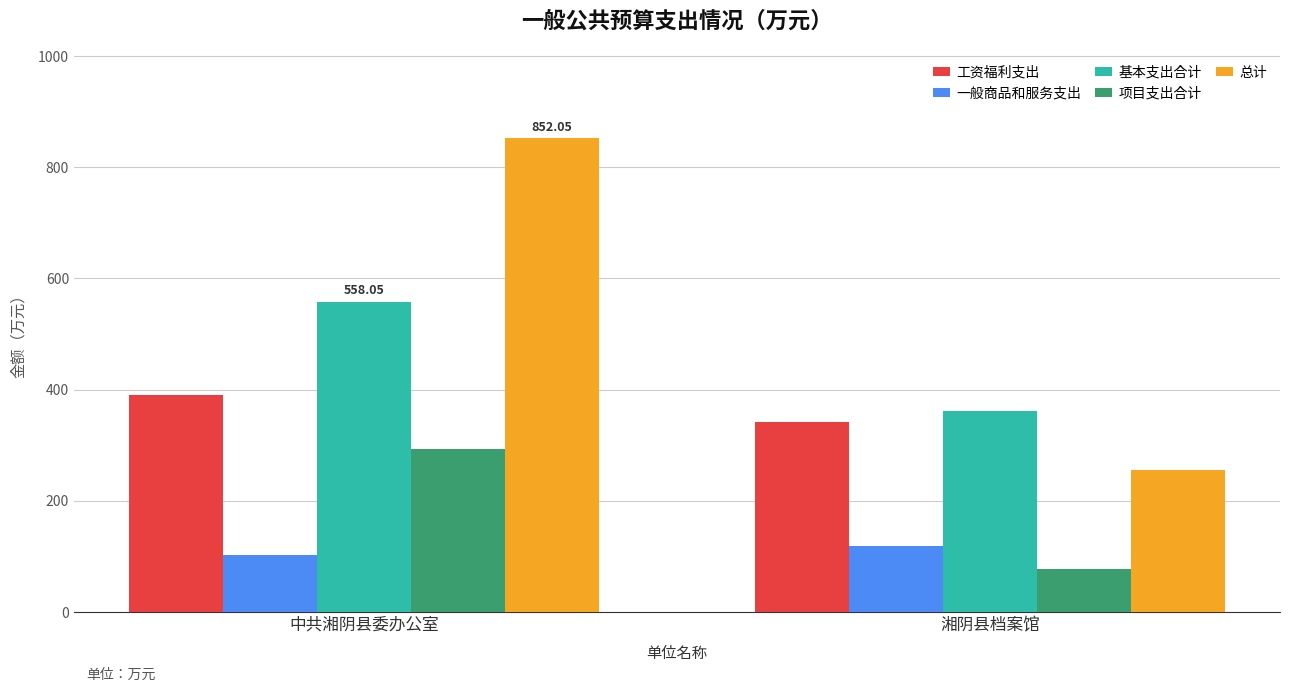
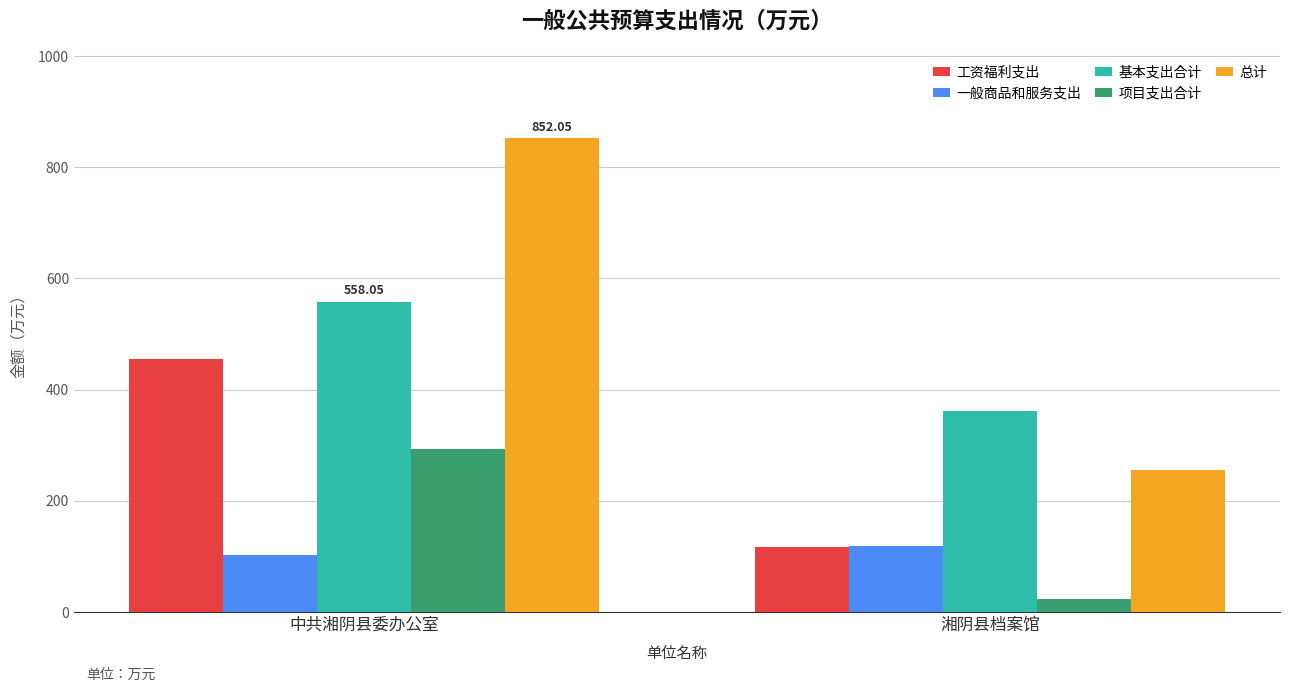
工资福利支出, 中共湘阴县委办公室: 390 -> 450
工资福利支出, 湘阴县档案馆: 340 -> 120
项目支出合计, 湘阴县档案馆: 80 -> 20
